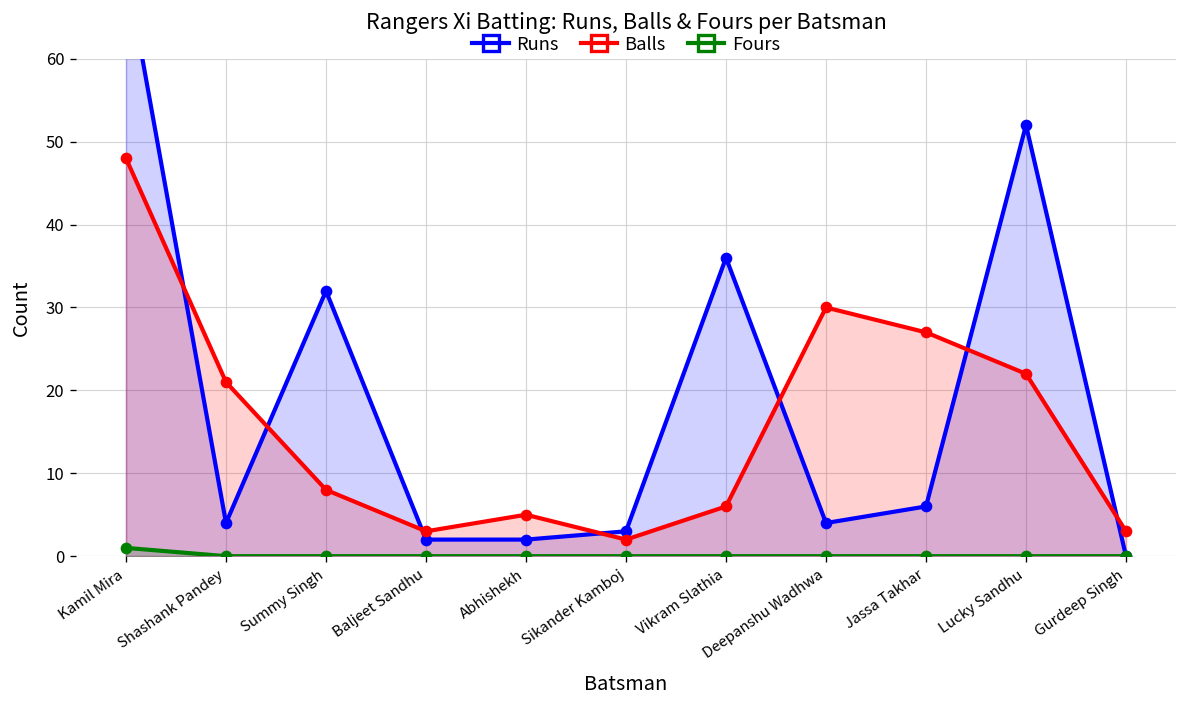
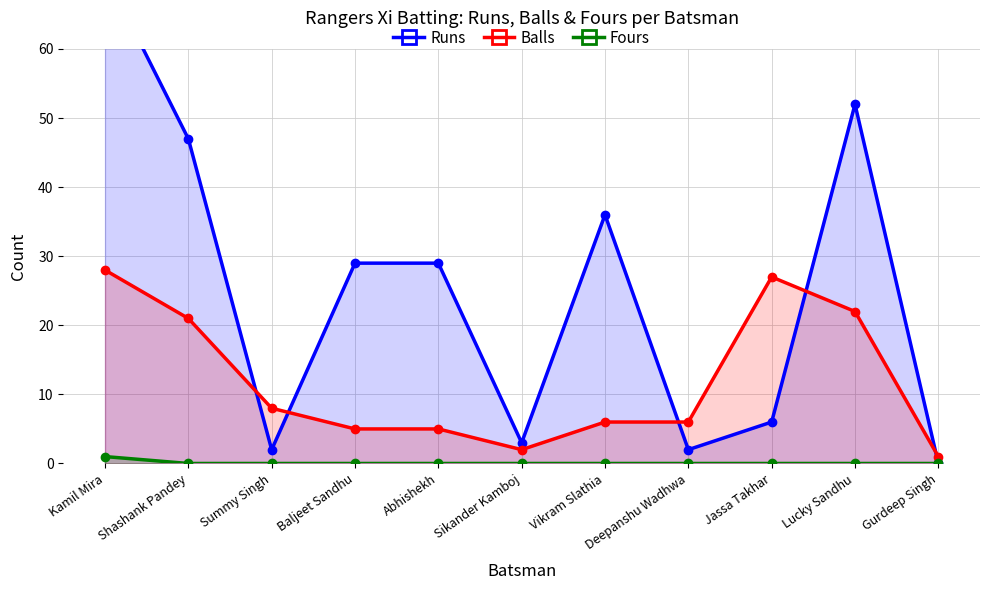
Balls, Kamil Mira: 48 -> 28
Runs, Shashank Pandey: 4 -> 47
Runs, Summy Singh: 32 -> 2
Runs, Baljeet Sandhu: 2 -> 29
Balls, Baljeet Sandhu: 3 -> 5
Runs, Abhishekh: 2 -> 29
Runs, Deepanshu Wadhwa: 4 -> 2
Balls, Deepanshu Wadhwa: 30 -> 6
Balls, Gurdeep Singh: 3 -> 1
